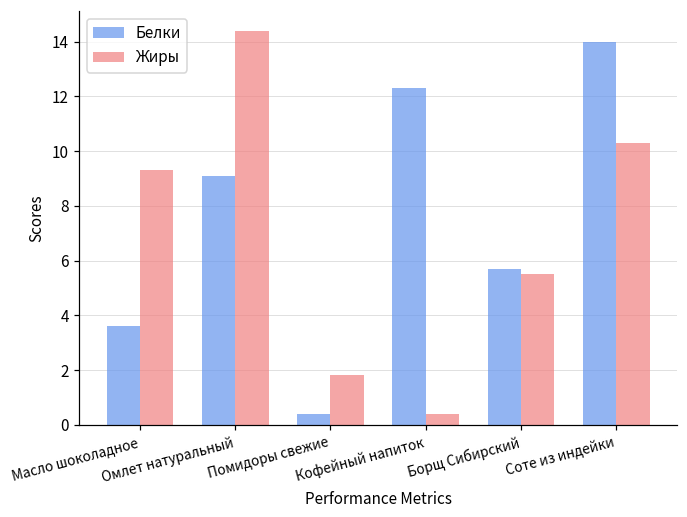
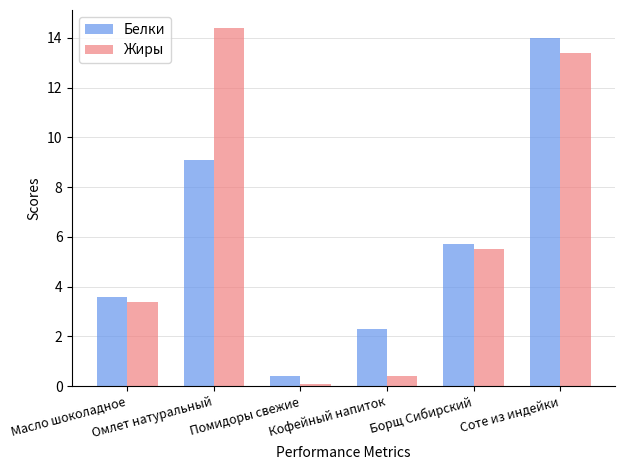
Жиры, Масло шоколадное: 9.3 -> 3.4
Жиры, Помидоры свежие: 1.8 -> 0.1
Белки, Кофейный напиток: 12.3 -> 2.3
Жиры, Соте из индейки: 10.3 -> 13.4
